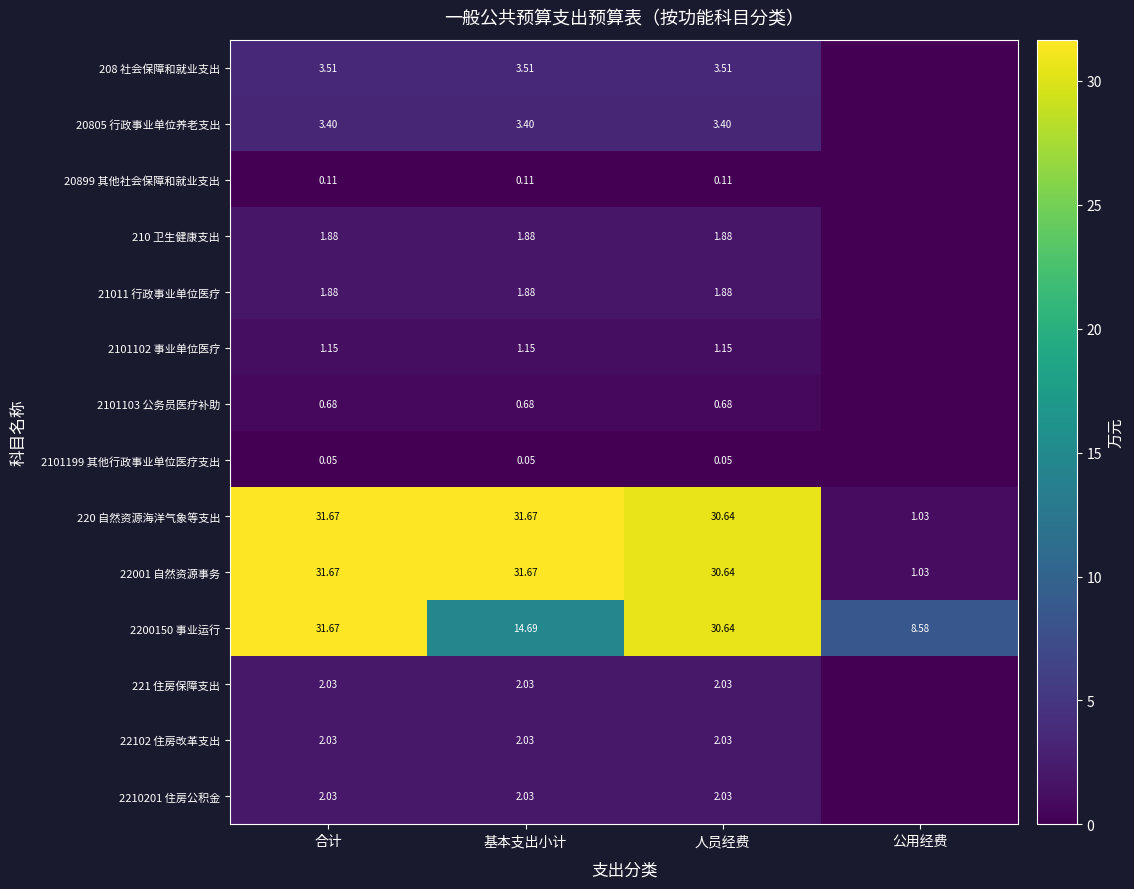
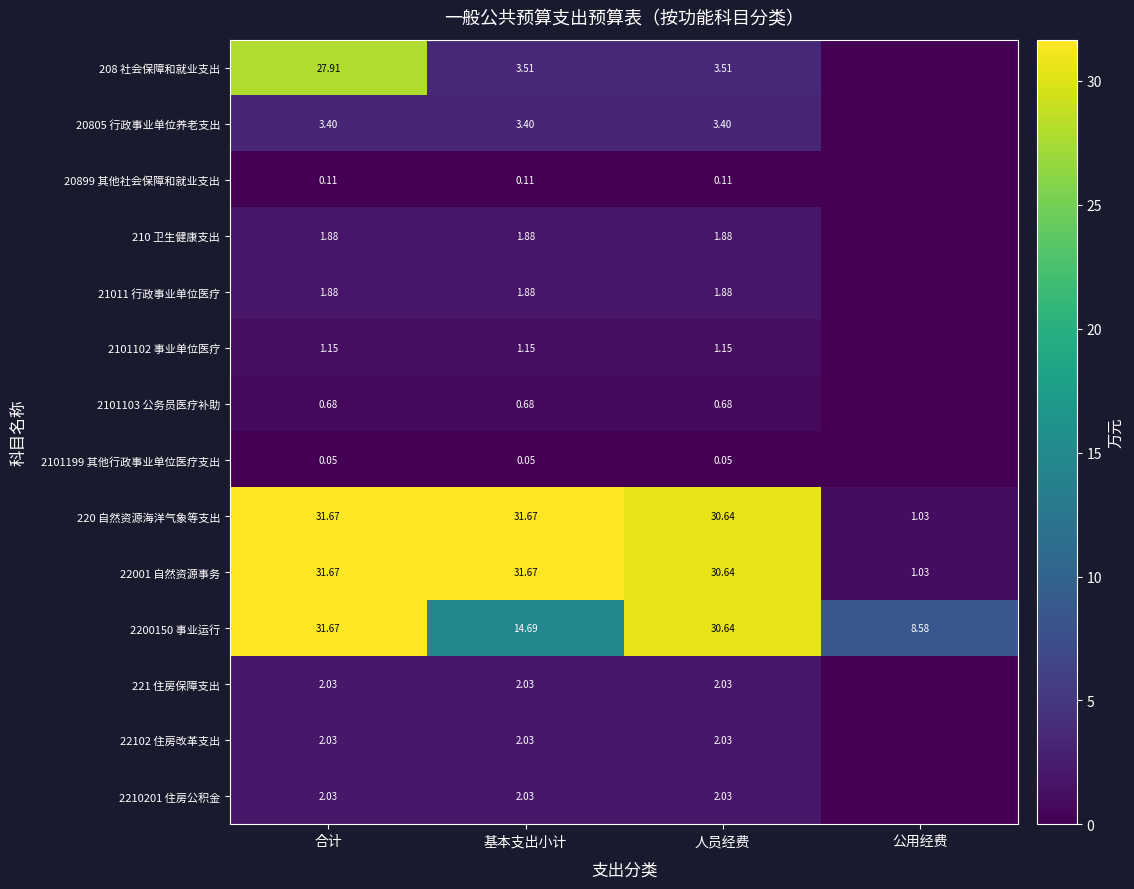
208 社会保障和就业支出, 合计: 3.51 -> 27.91
